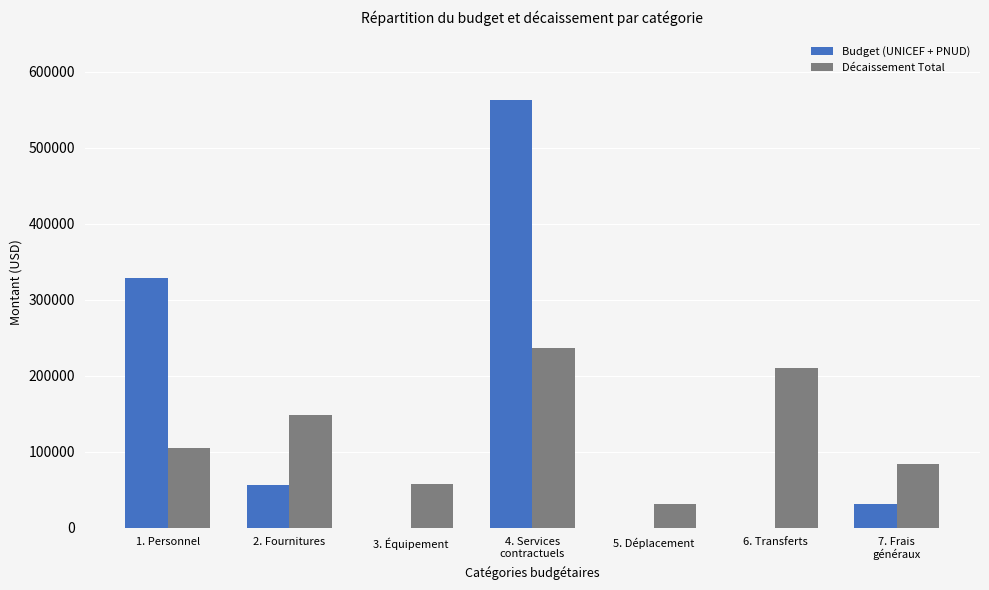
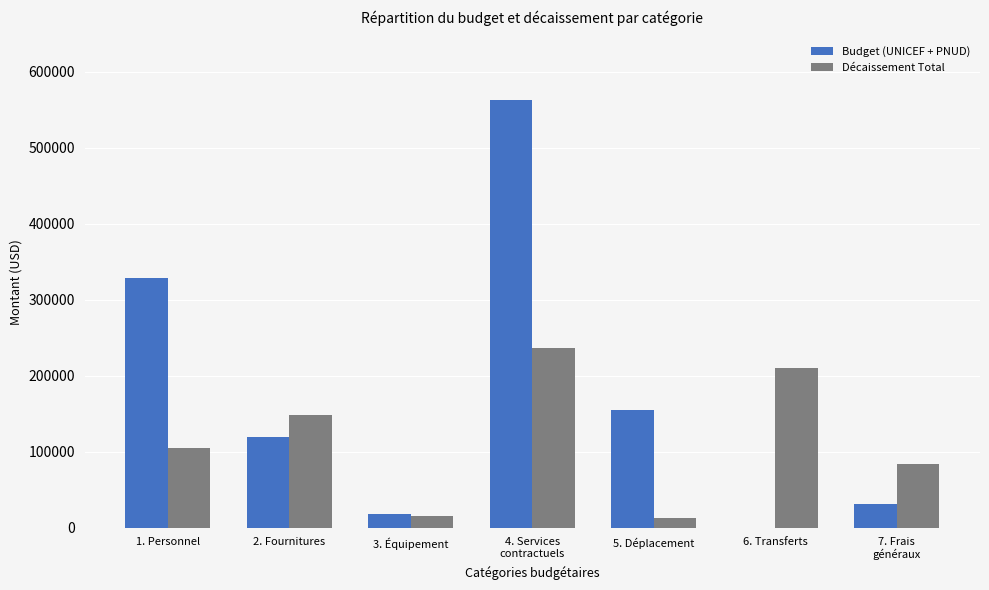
Budget (UNICEF + PNUD), 2. Fournitures: 60000 -> 120000
Budget (UNICEF + PNUD), 3. Équipement: 0 -> 20000
Décaissement Total, 3. Équipement: 60000 -> 10000
Budget (UNICEF + PNUD), 5. Déplacement: 0 -> 150000
Décaissement Total, 5. Déplacement: 30000 -> 10000
